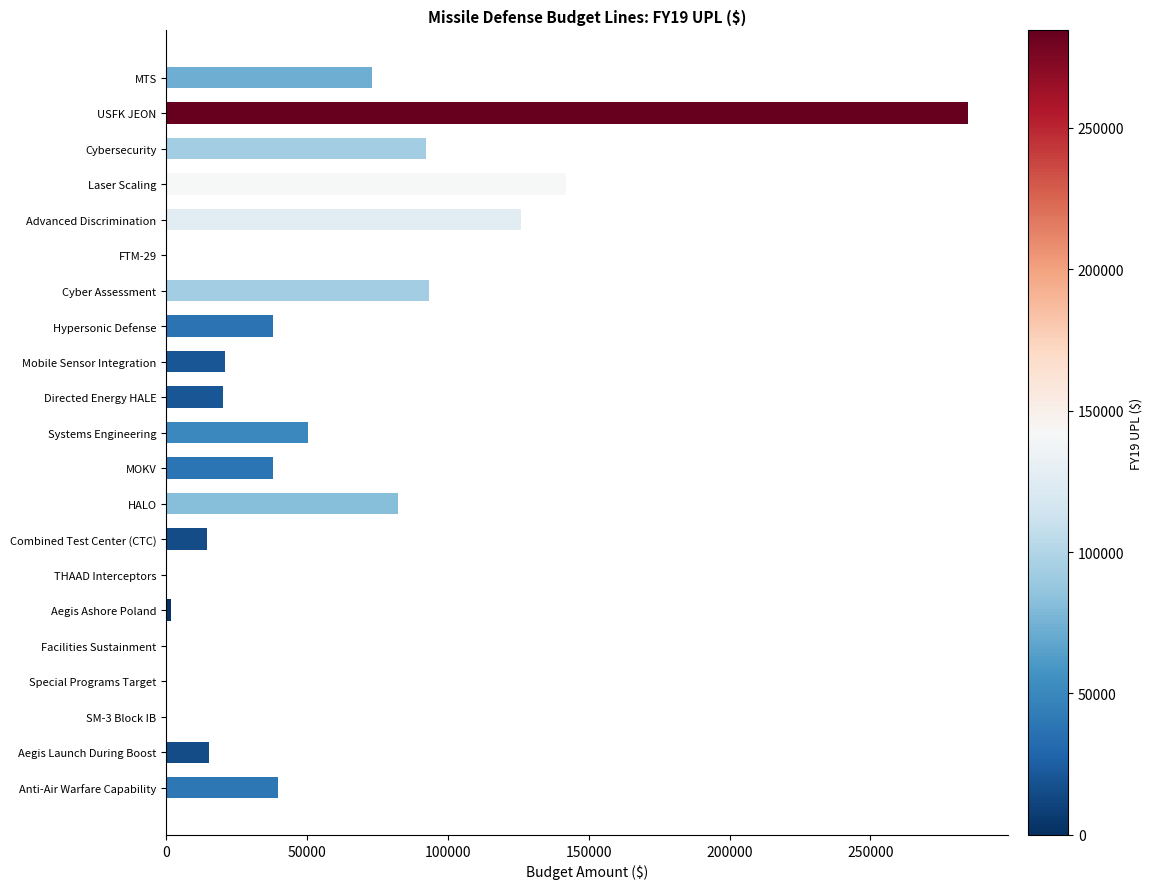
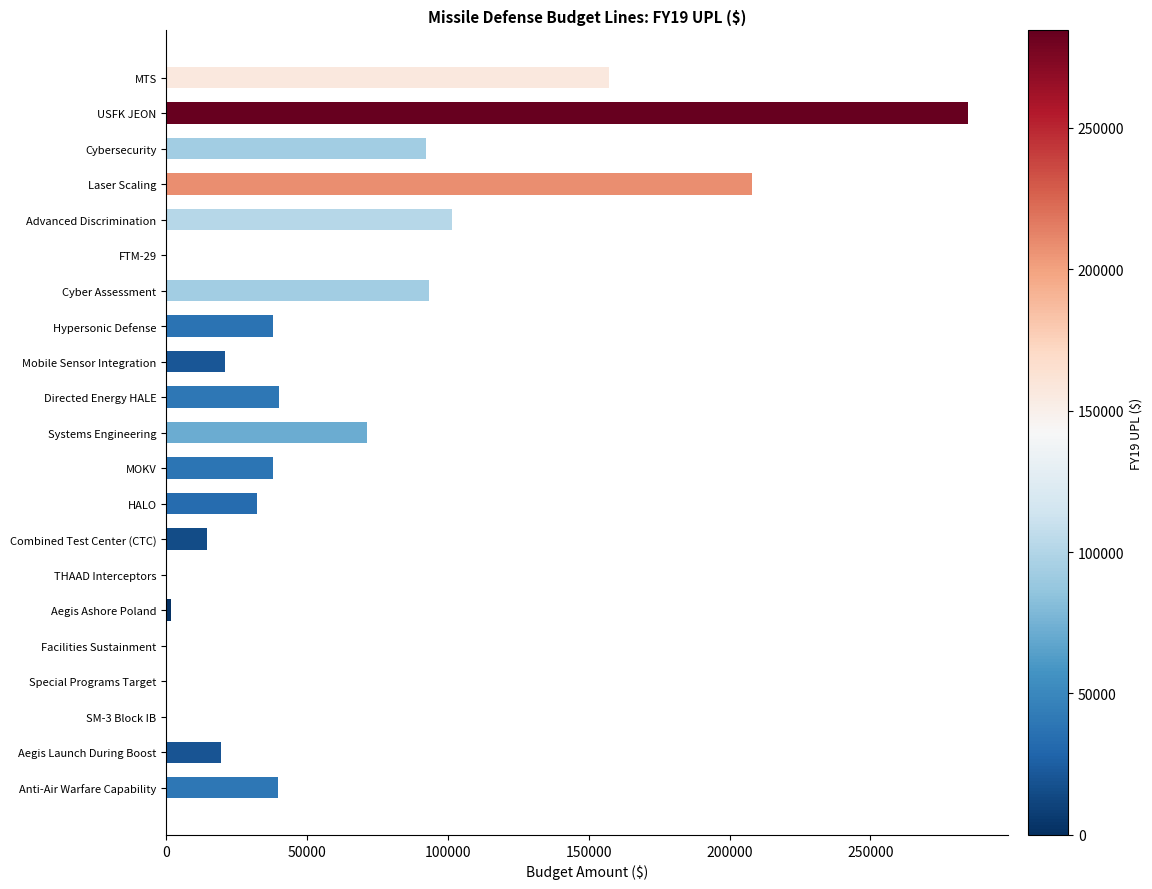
MTS: 73000 -> 157000
Laser Scaling: 142000 -> 208000
Advanced Discrimination: 126000 -> 101000
Directed Energy HALE: 20000 -> 40000
Systems Engineering: 50000 -> 71000
HALO: 82000 -> 32000
Aegis Launch During Boost: 15000 -> 19000
